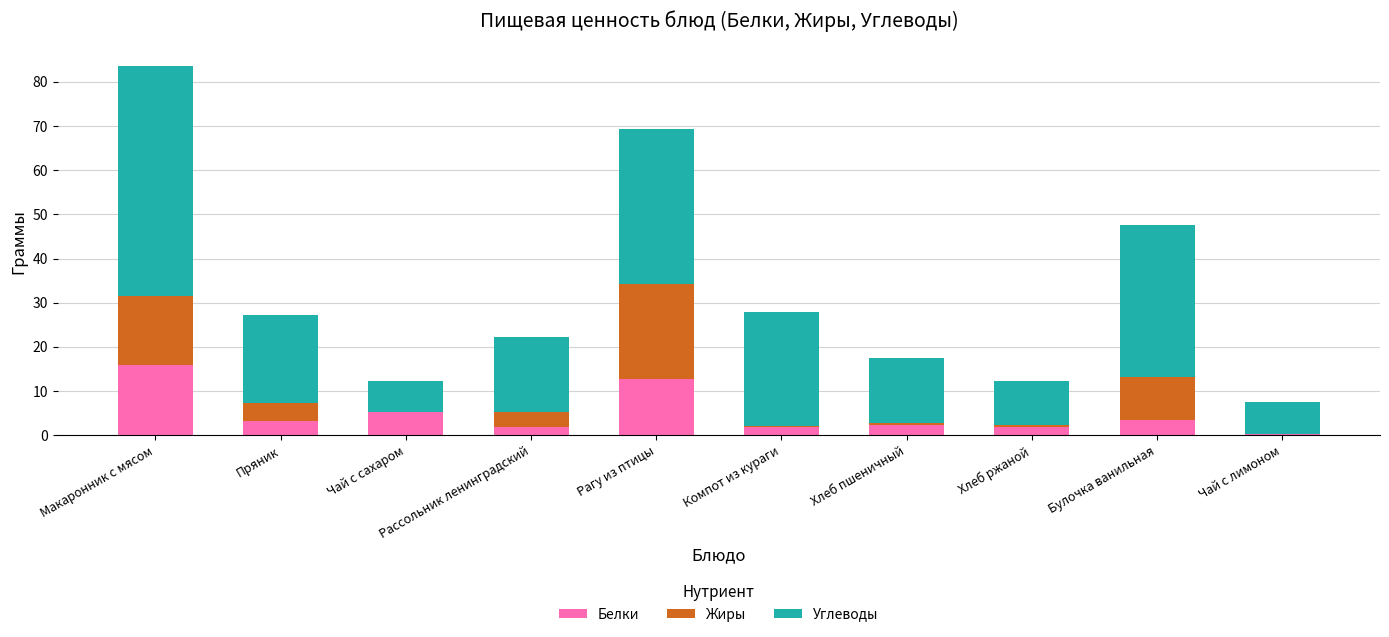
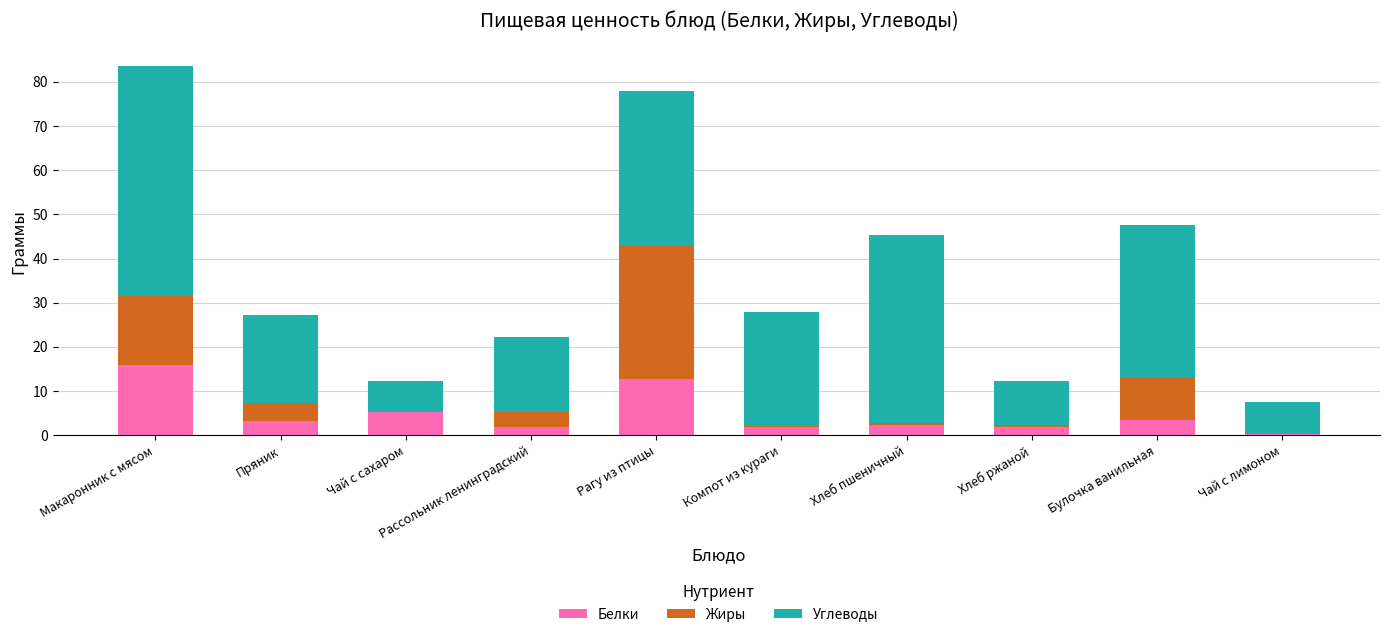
Жиры, Рагу из птицы: 21 -> 30
Углеводы, Хлеб пшеничный: 15 -> 43
